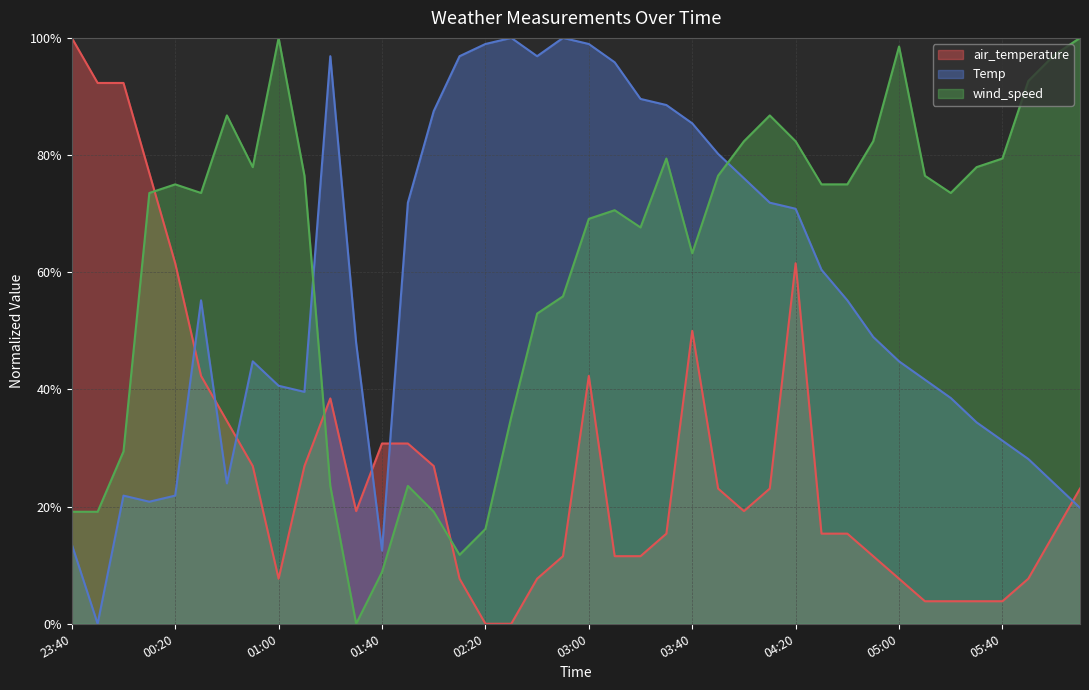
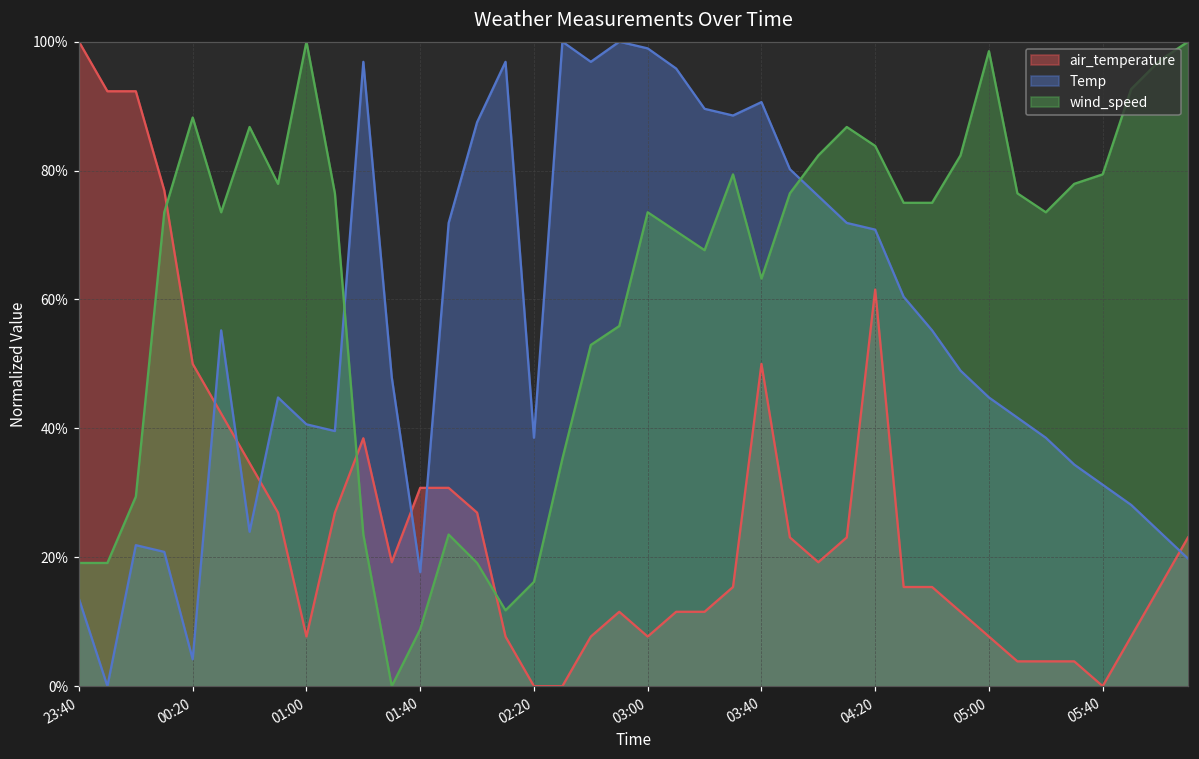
air_temperature, 00:20: 62% -> 50%
Temp, 00:20: 22% -> 4%
wind_speed, 00:20: 75% -> 88%
Temp, 01:40: 13% -> 18%
Temp, 02:20: 99% -> 39%
air_temperature, 03:00: 42% -> 8%
wind_speed, 03:00: 69% -> 74%
Temp, 03:40: 85% -> 91%
wind_speed, 04:20: 82% -> 84%
air_temperature, 05:40: 4% -> 0%
